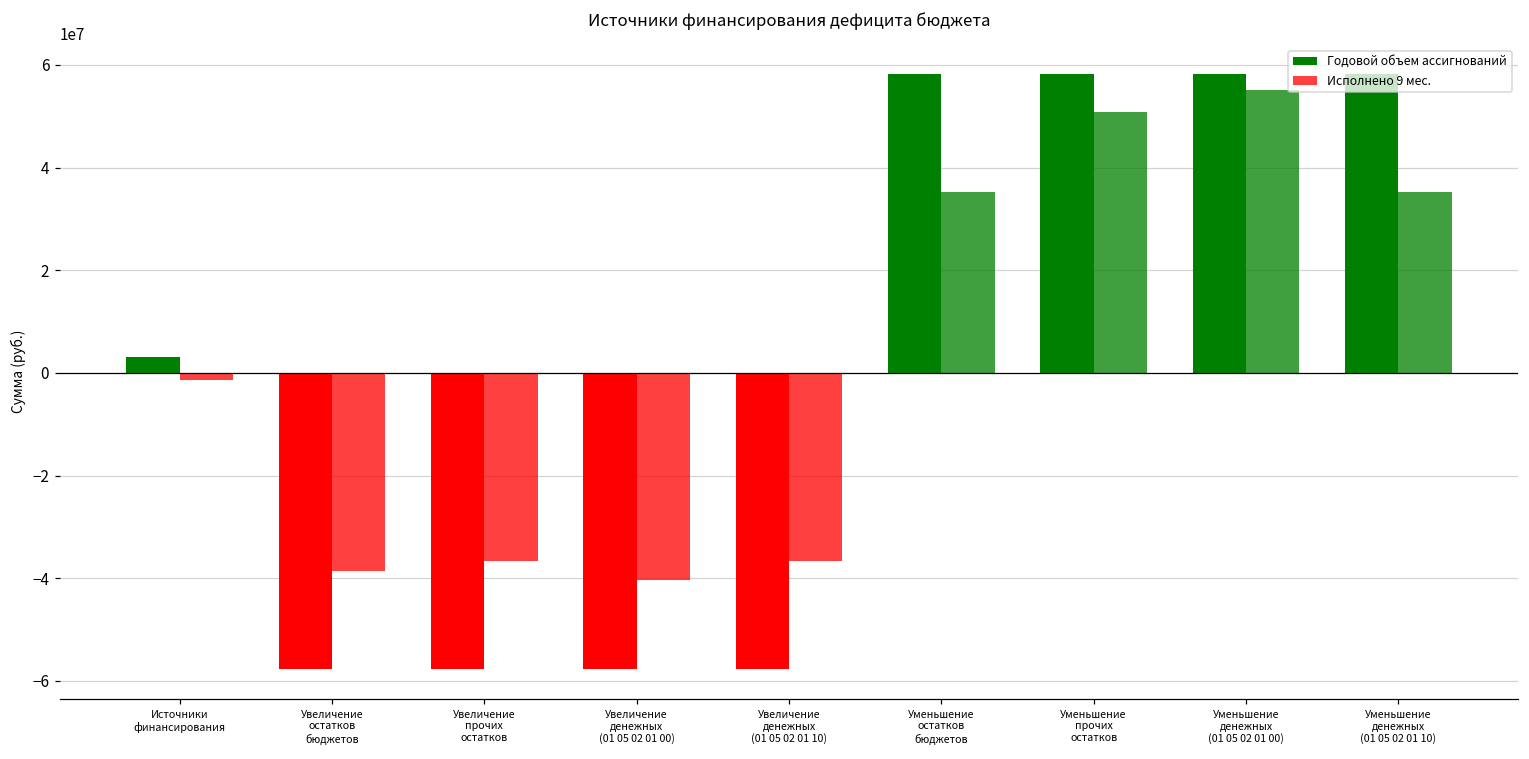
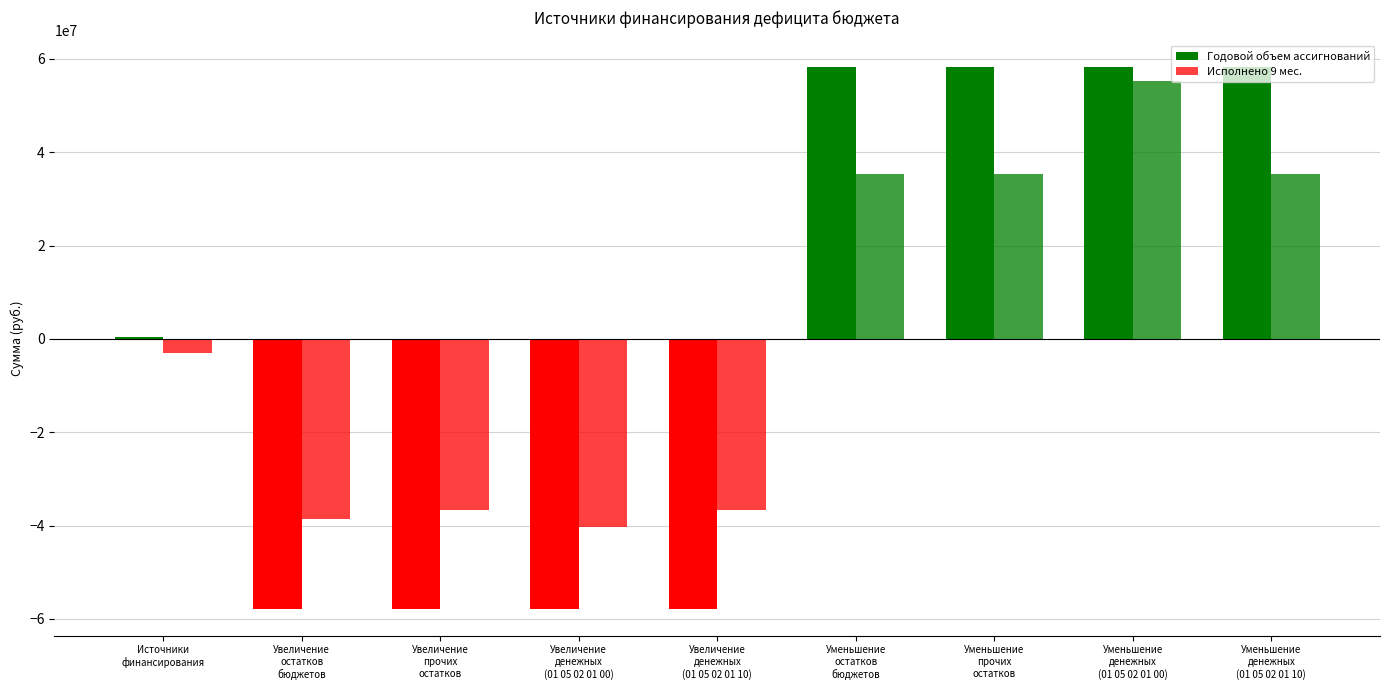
Годовой объем ассигнований, Источники финансирования: 3000000 -> 0
Исполнено 9 мес., Источники финансирования: -1000000 -> -3000000
Исполнено 9 мес., Уменьшение прочих остатков: 51000000 -> 35000000
